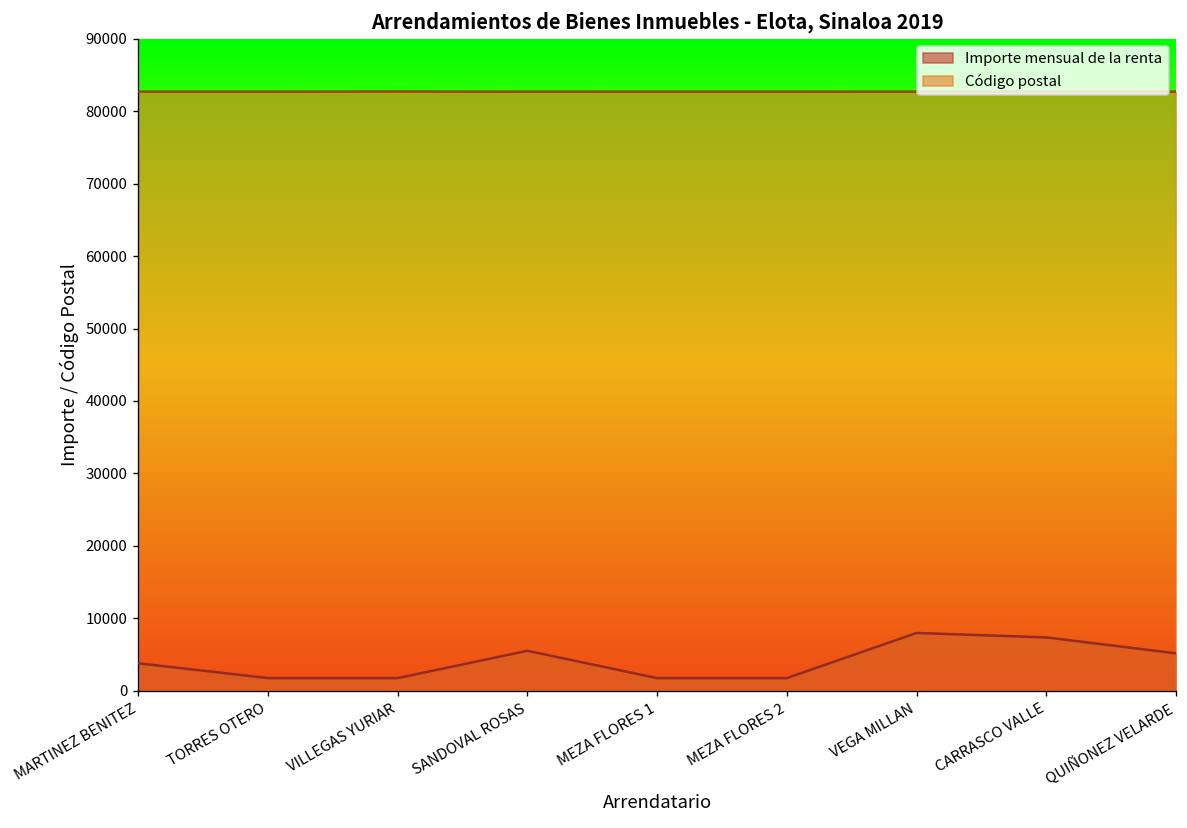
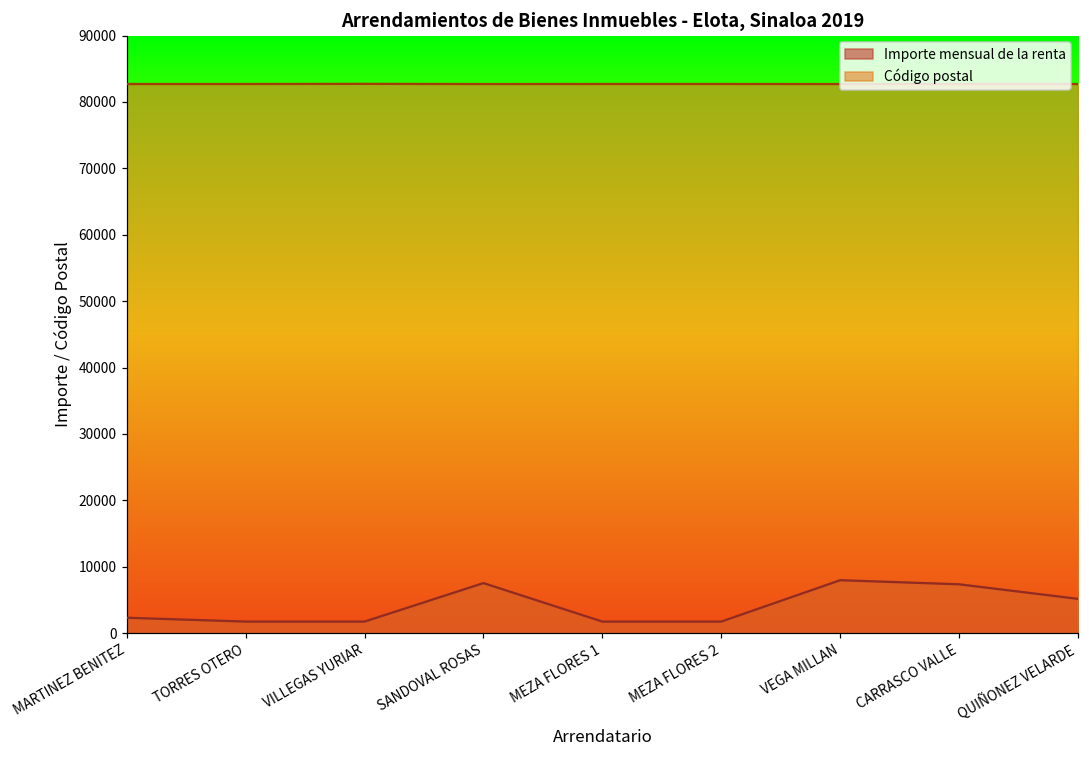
Importe mensual de la renta, MARTINEZ BENITEZ: 4000 -> 2000
Importe mensual de la renta, SANDOVAL ROSAS: 6000 -> 8000
